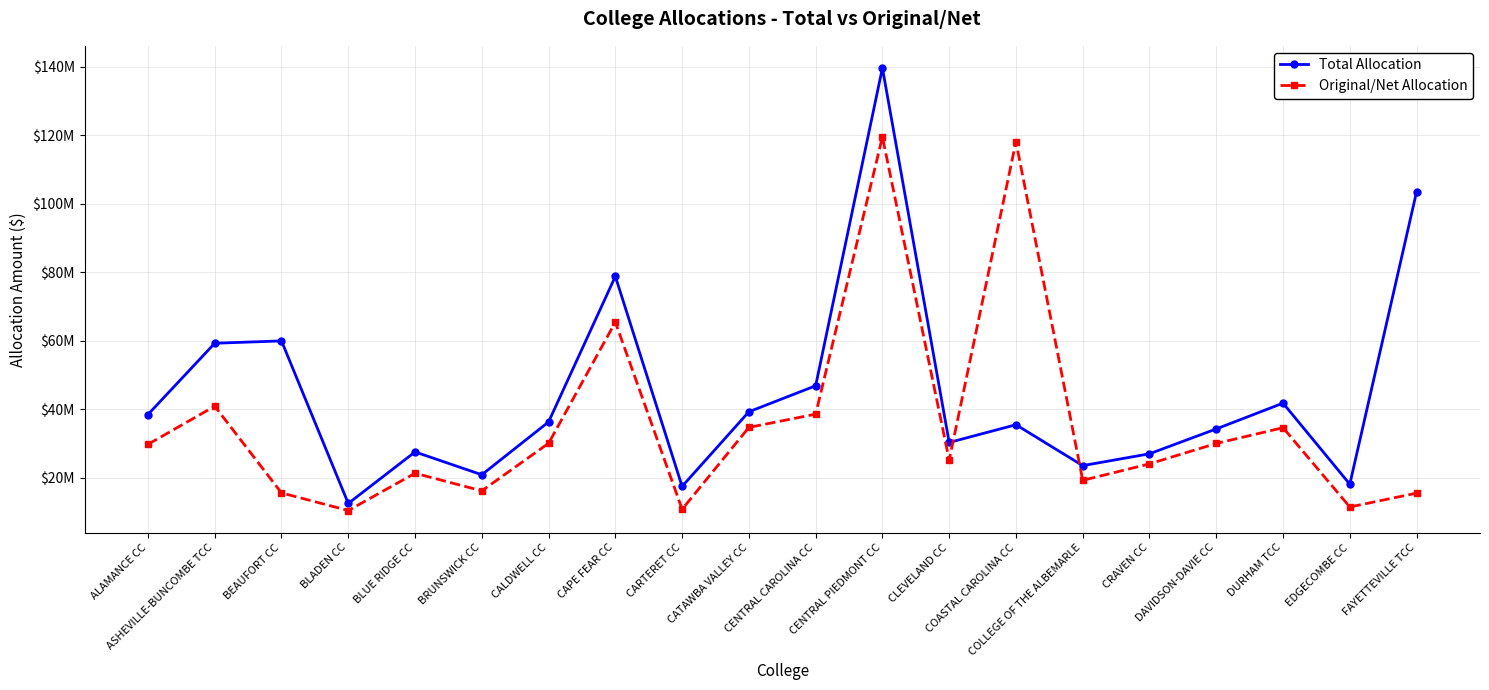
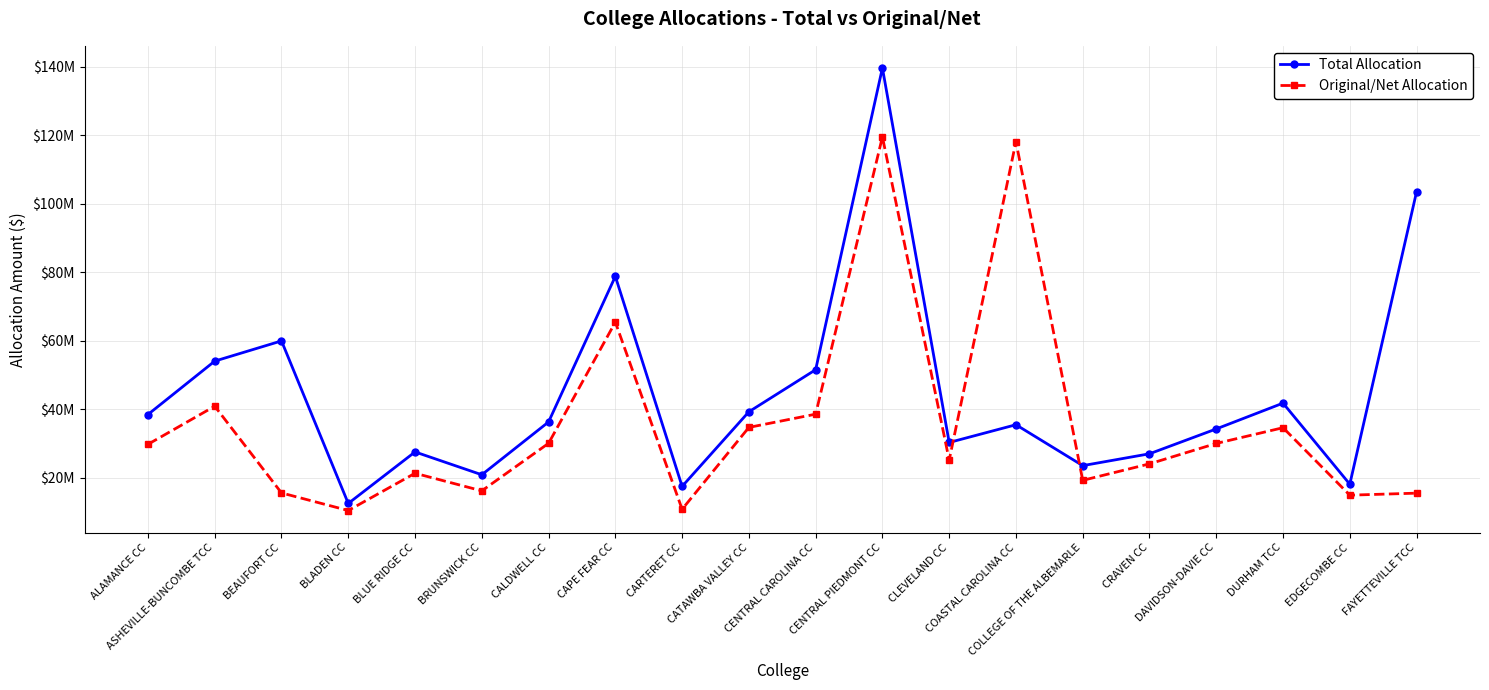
Total Allocation, ASHEVILLE-BUNCOMBE TCC: $59000000 -> $54000000
Total Allocation, CENTRAL CAROLINA CC: $47000000 -> $52000000
Original/Net Allocation, EDGECOMBE CC: $12000000 -> $15000000
